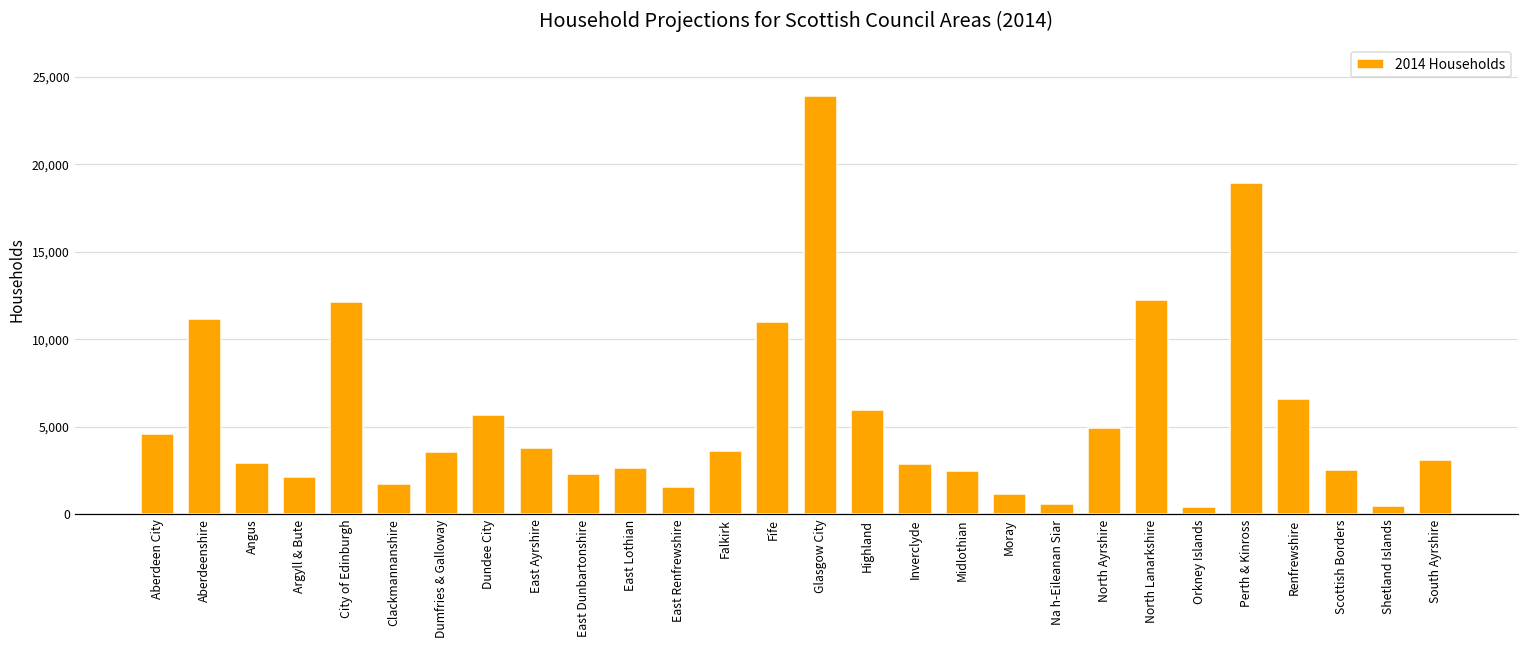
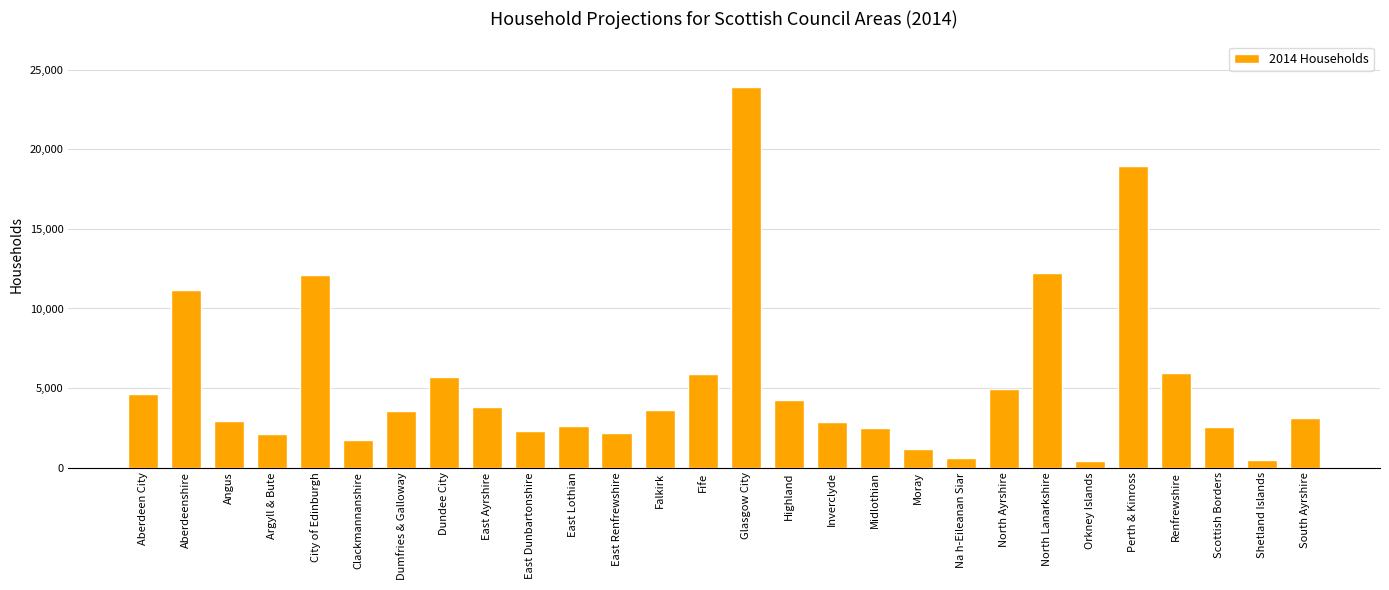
East Renfrewshire: 1,600 -> 2,200
Fife: 11,000 -> 5,900
Highland: 5,900 -> 4,300
Renfrewshire: 6,600 -> 5,900
